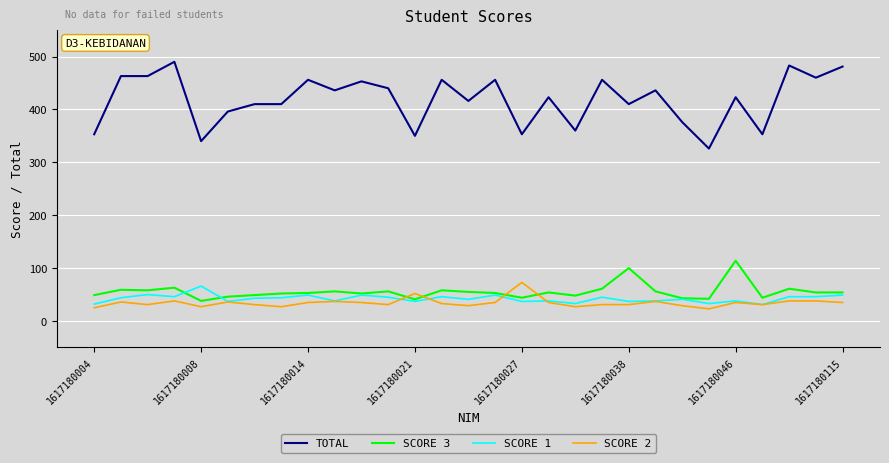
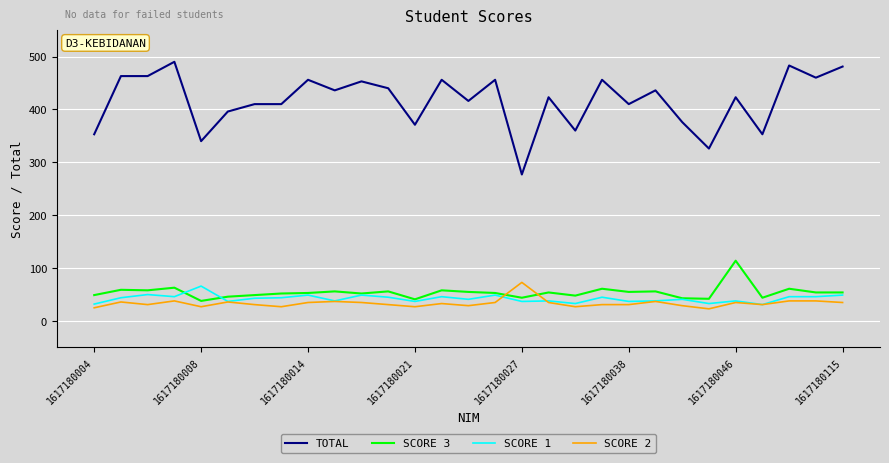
TOTAL, 1617180021: 350 -> 370
SCORE 2, 1617180021: 50 -> 30
TOTAL, 1617180027: 350 -> 280
SCORE 3, 1617180038: 100 -> 60
